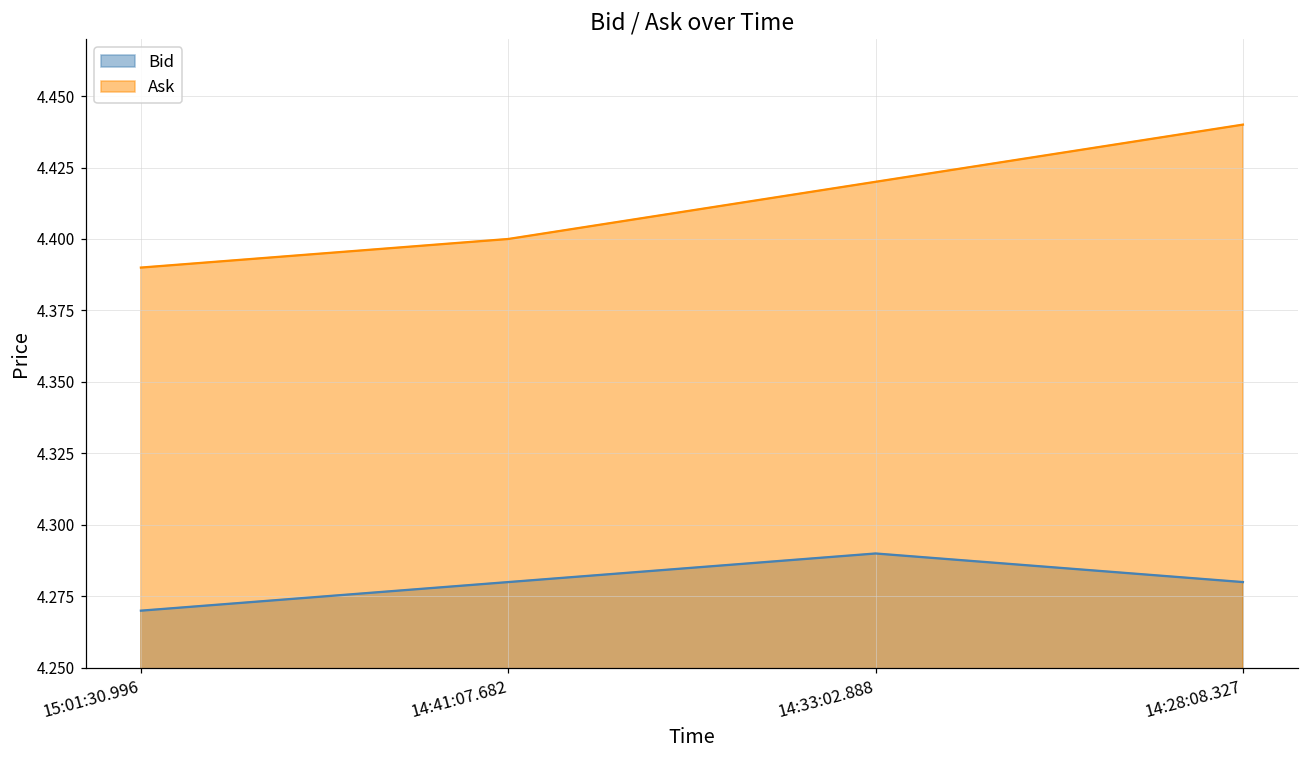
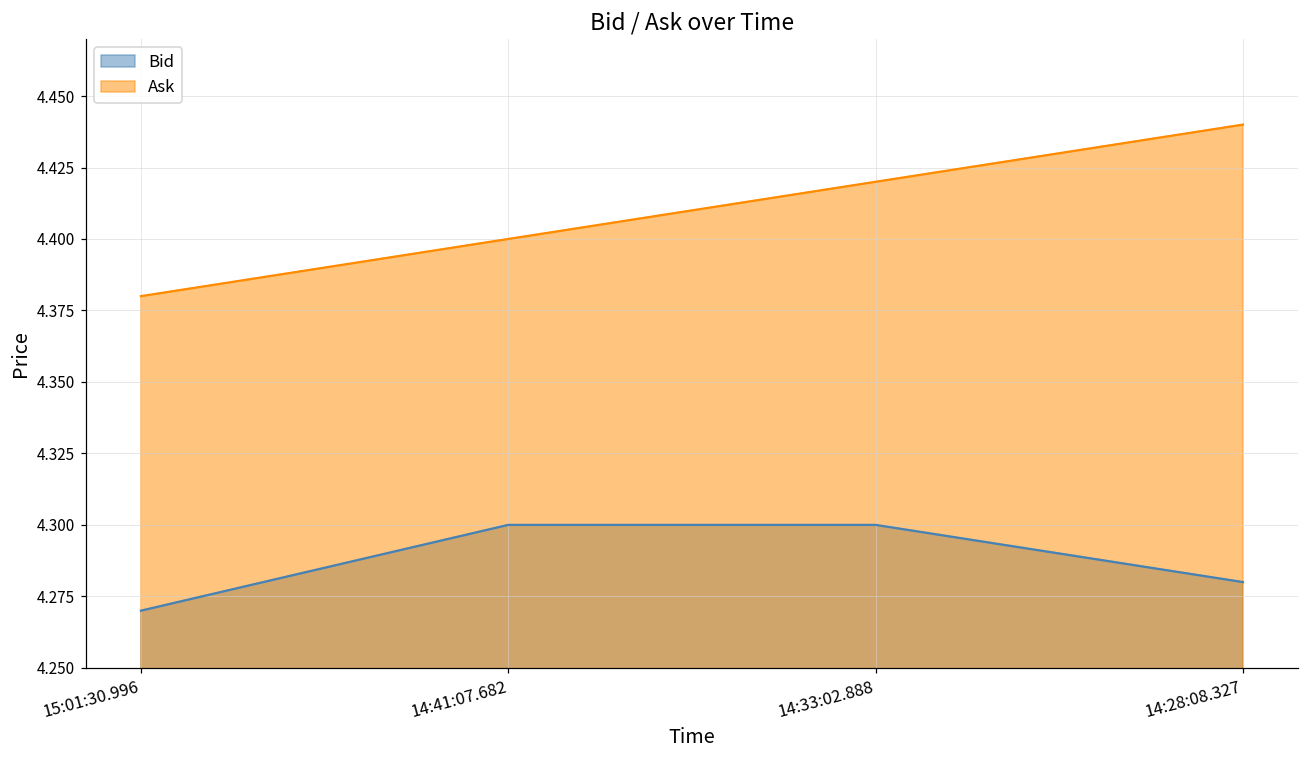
Ask, 15:01:30.996: 4.39 -> 4.38
Bid, 14:41:07.682: 4.28 -> 4.30
Bid, 14:33:02.888: 4.29 -> 4.30
